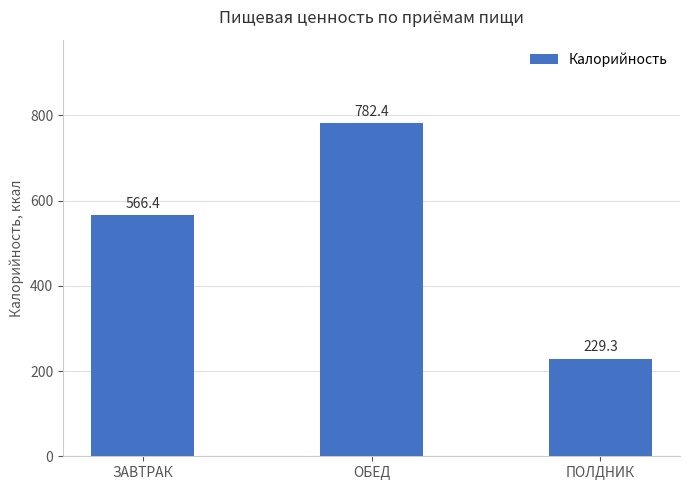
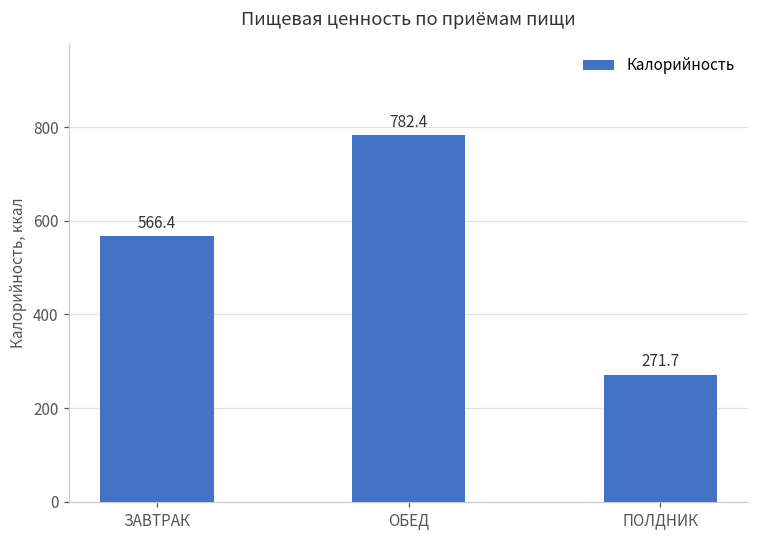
ПОЛДНИК: 229.3 -> 271.7
